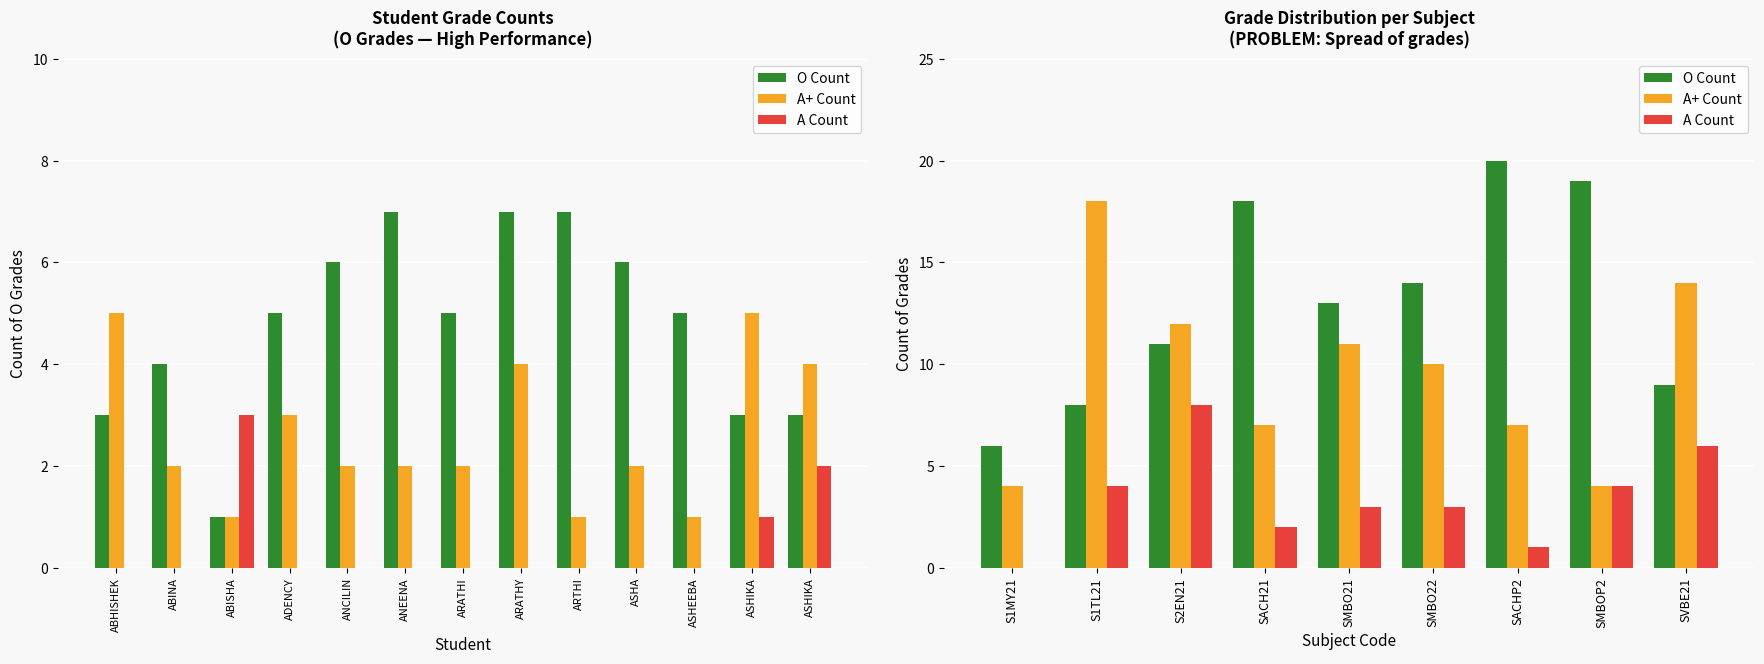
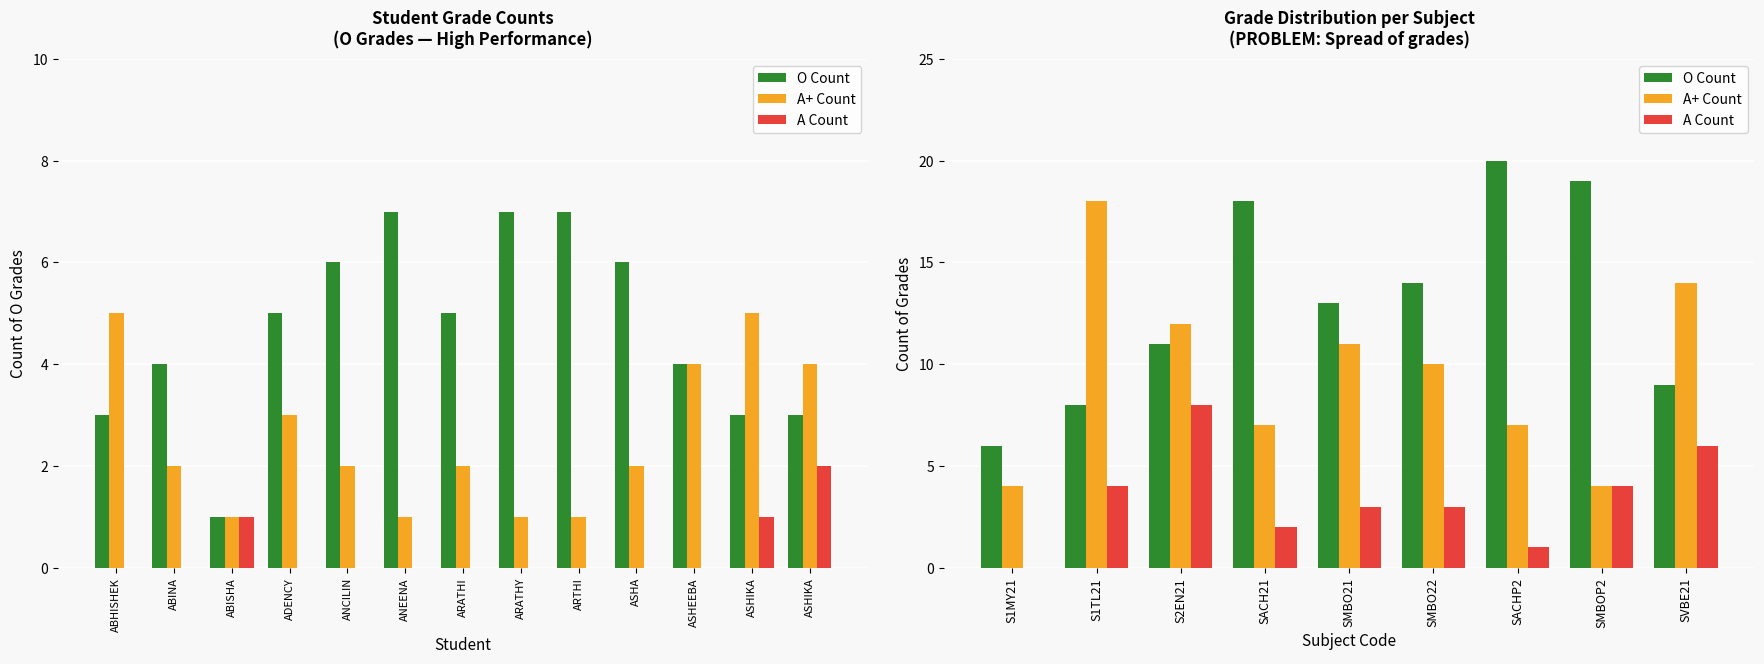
Student Grade Counts (O Grades — High Performance), A Count, ABISHA: 3 -> 1
Student Grade Counts (O Grades — High Performance), A+ Count, ANEENA: 2 -> 1
Student Grade Counts (O Grades — High Performance), A+ Count, ARATHY: 4 -> 1
Student Grade Counts (O Grades — High Performance), O Count, ASHEEBA: 5 -> 4
Student Grade Counts (O Grades — High Performance), A+ Count, ASHEEBA: 1 -> 4
